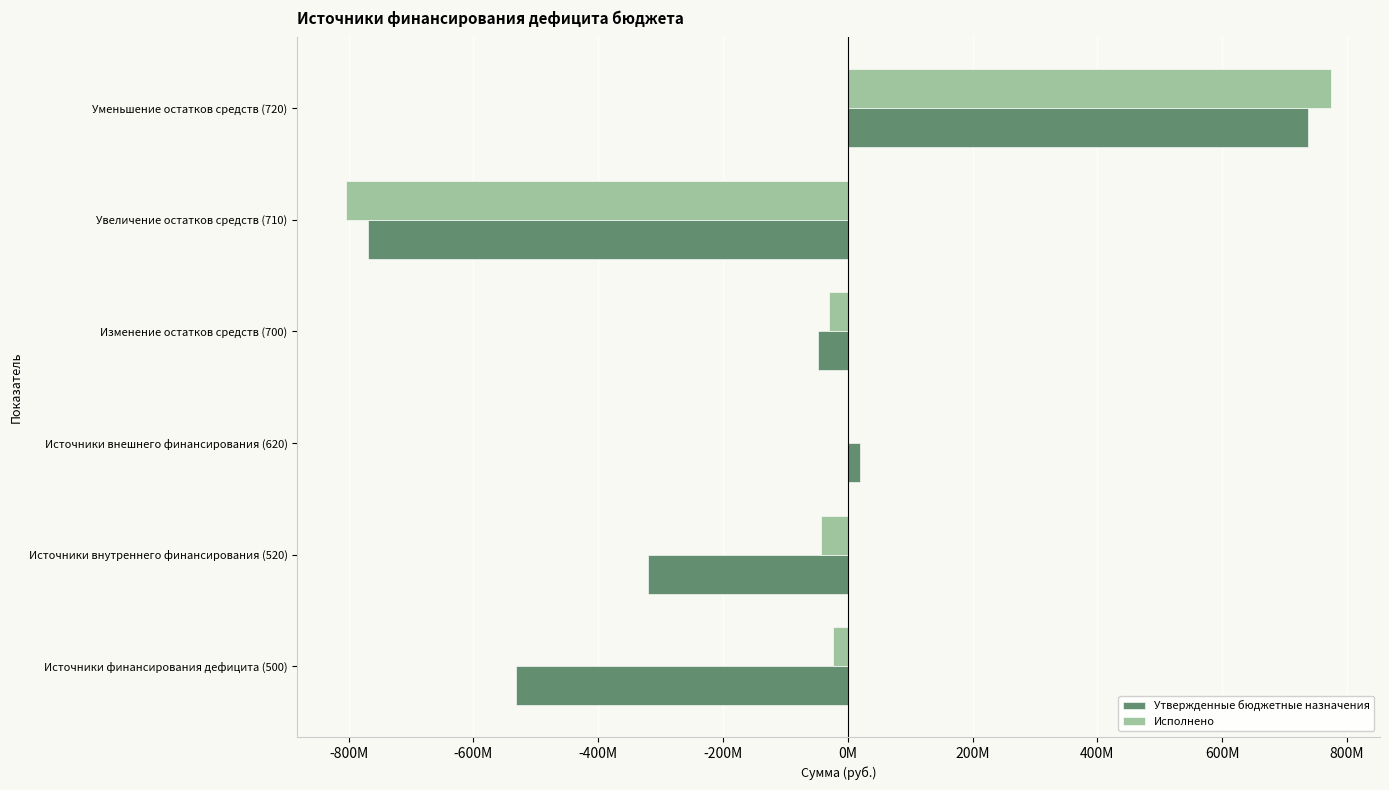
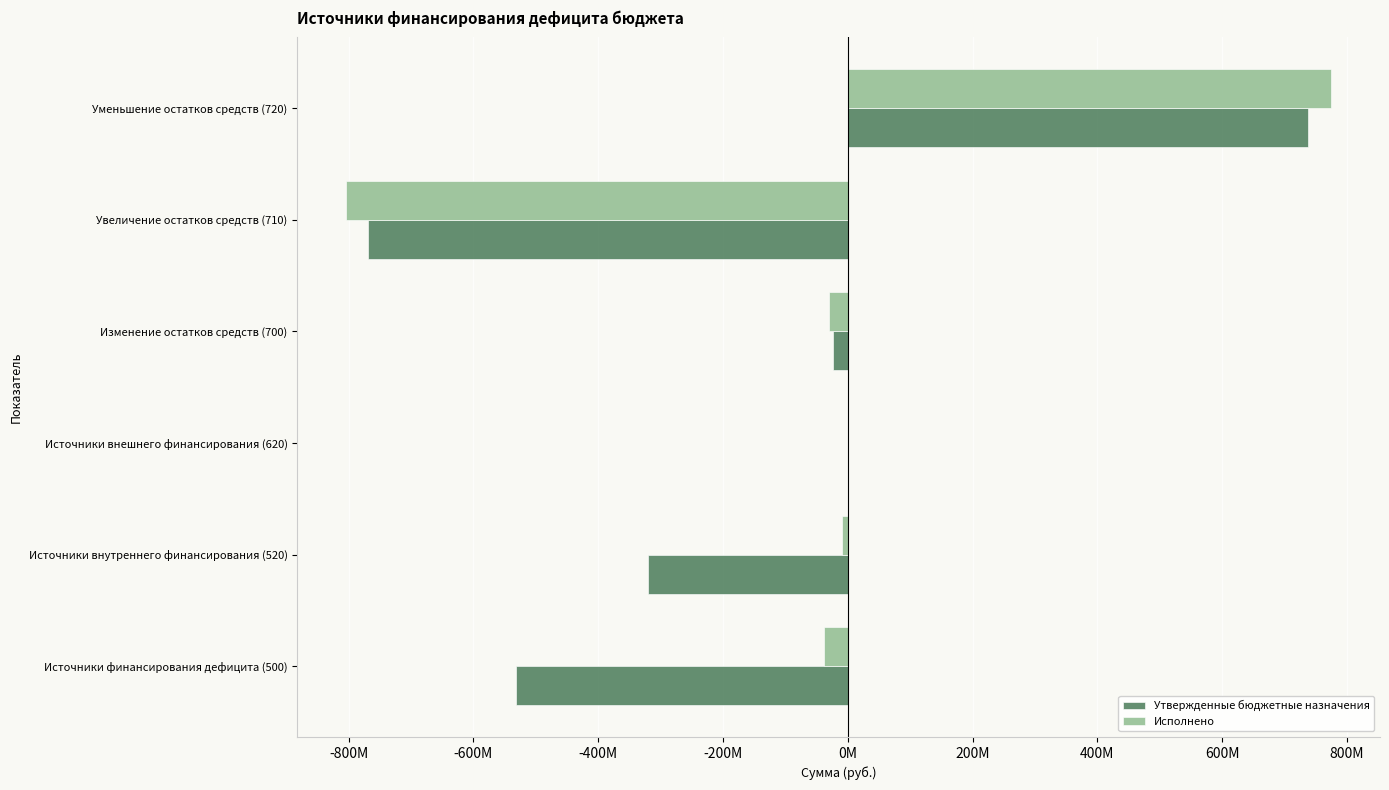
Утвержденные бюджетные назначения, Изменение остатков средств (700): -50000000 -> -20000000
Утвержденные бюджетные назначения, Источники внешнего финансирования (620): 20000000 -> 0
Исполнено, Источники внутреннего финансирования (520): -40000000 -> -10000000
Исполнено, Источники финансирования дефицита (500): -20000000 -> -40000000
